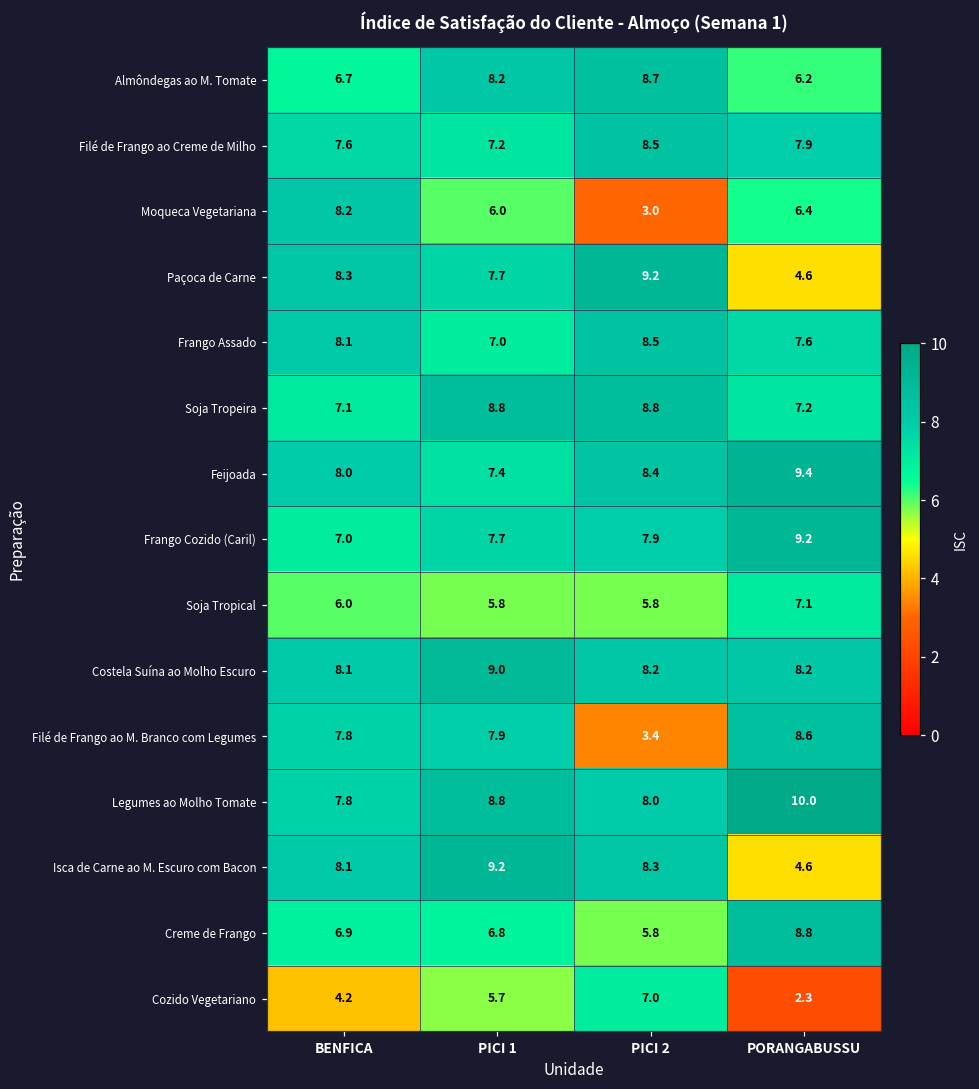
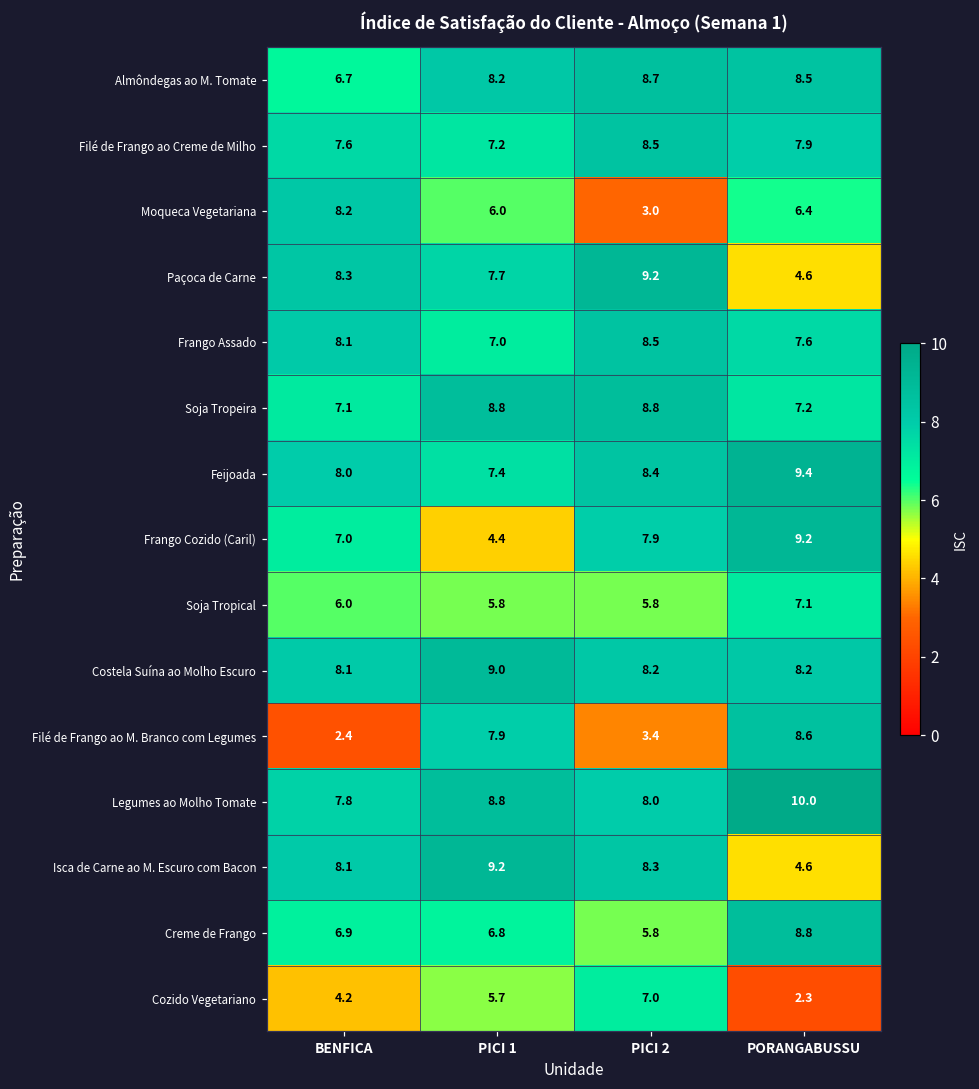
Almôndegas ao M. Tomate, PORANGABUSSU: 6.2 -> 8.5
Frango Cozido (Caril), PICI 1: 7.7 -> 4.4
Filé de Frango ao M. Branco com Legumes, BENFICA: 7.8 -> 2.4
